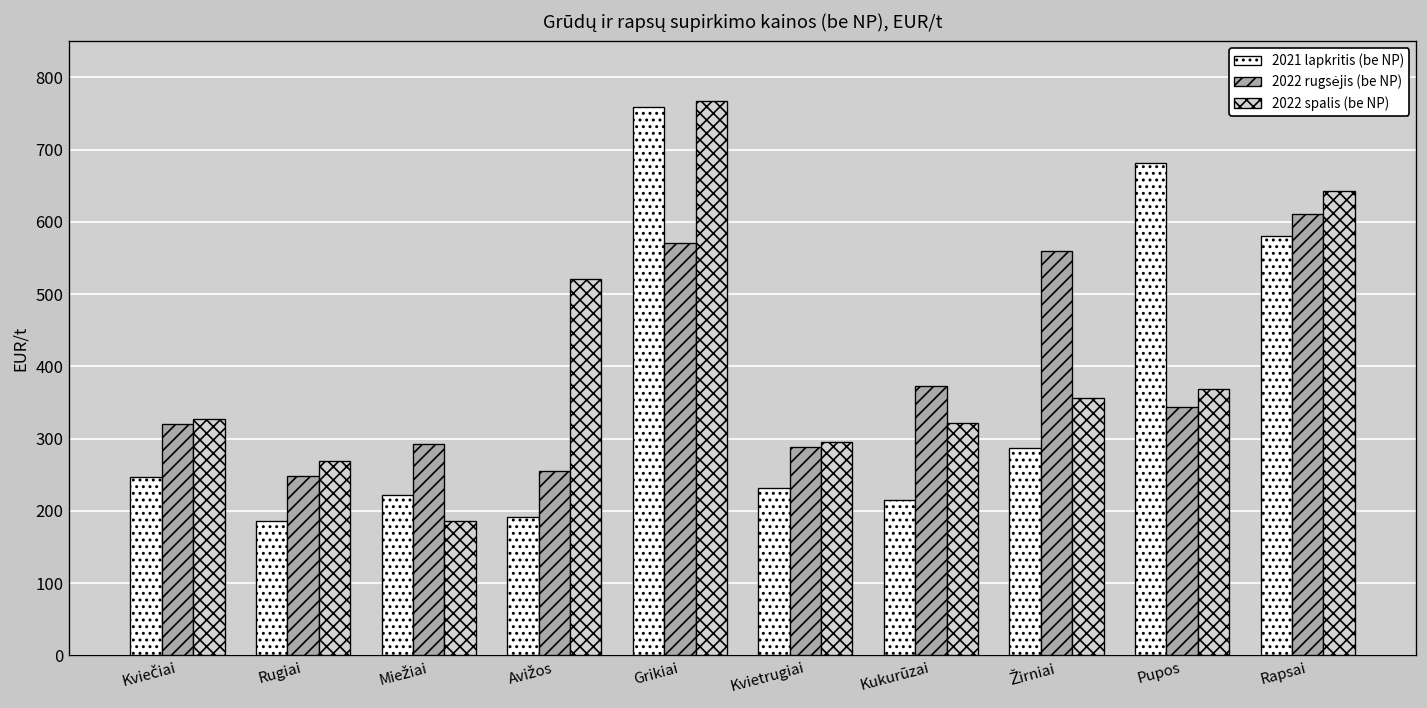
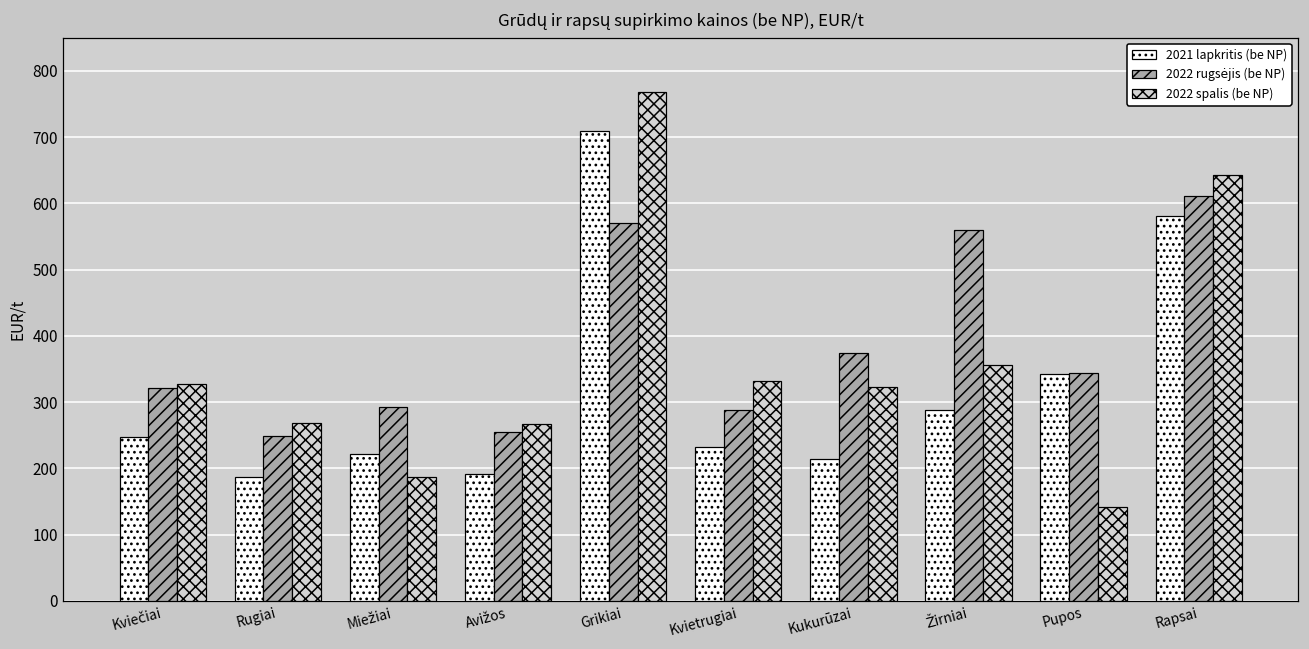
2022 spalis (be NP), Avižos: 520 -> 270
2021 lapkritis (be NP), Grikiai: 760 -> 710
2022 spalis (be NP), Kvietrugiai: 300 -> 330
2021 lapkritis (be NP), Pupos: 680 -> 340
2022 spalis (be NP), Pupos: 370 -> 140
